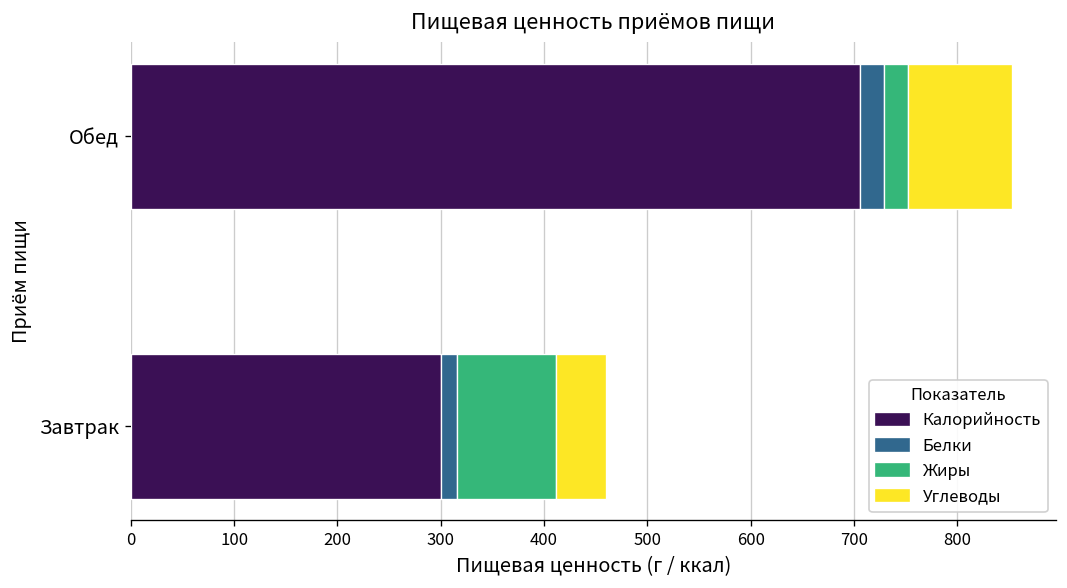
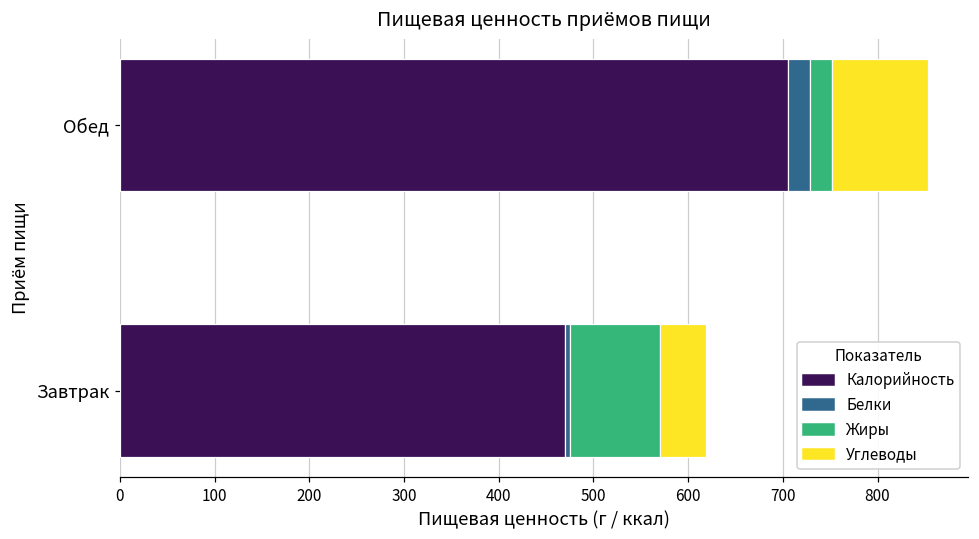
Калорийность, Завтрак: 300 -> 470
Белки, Завтрак: 20 -> 0
